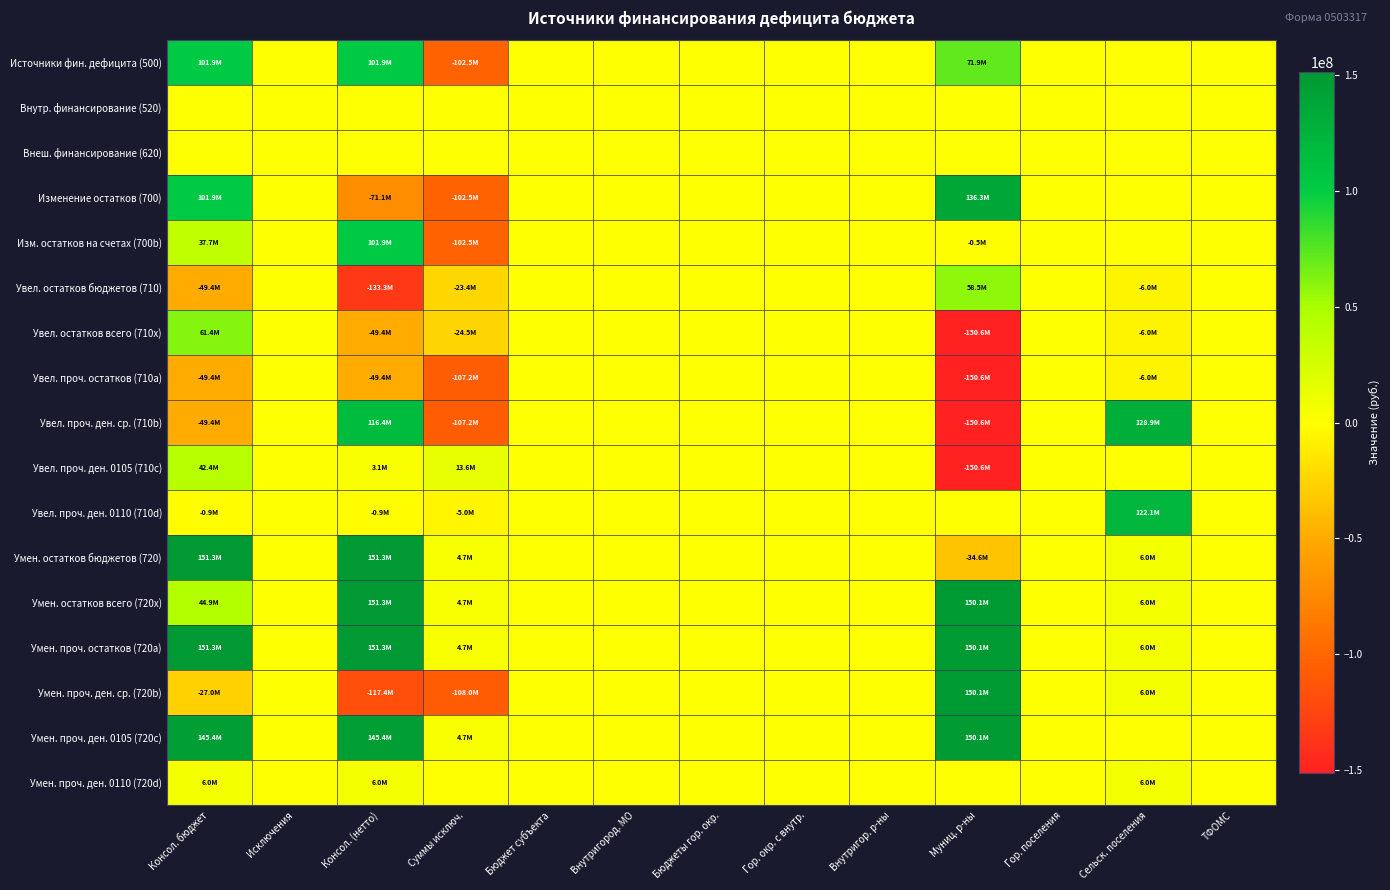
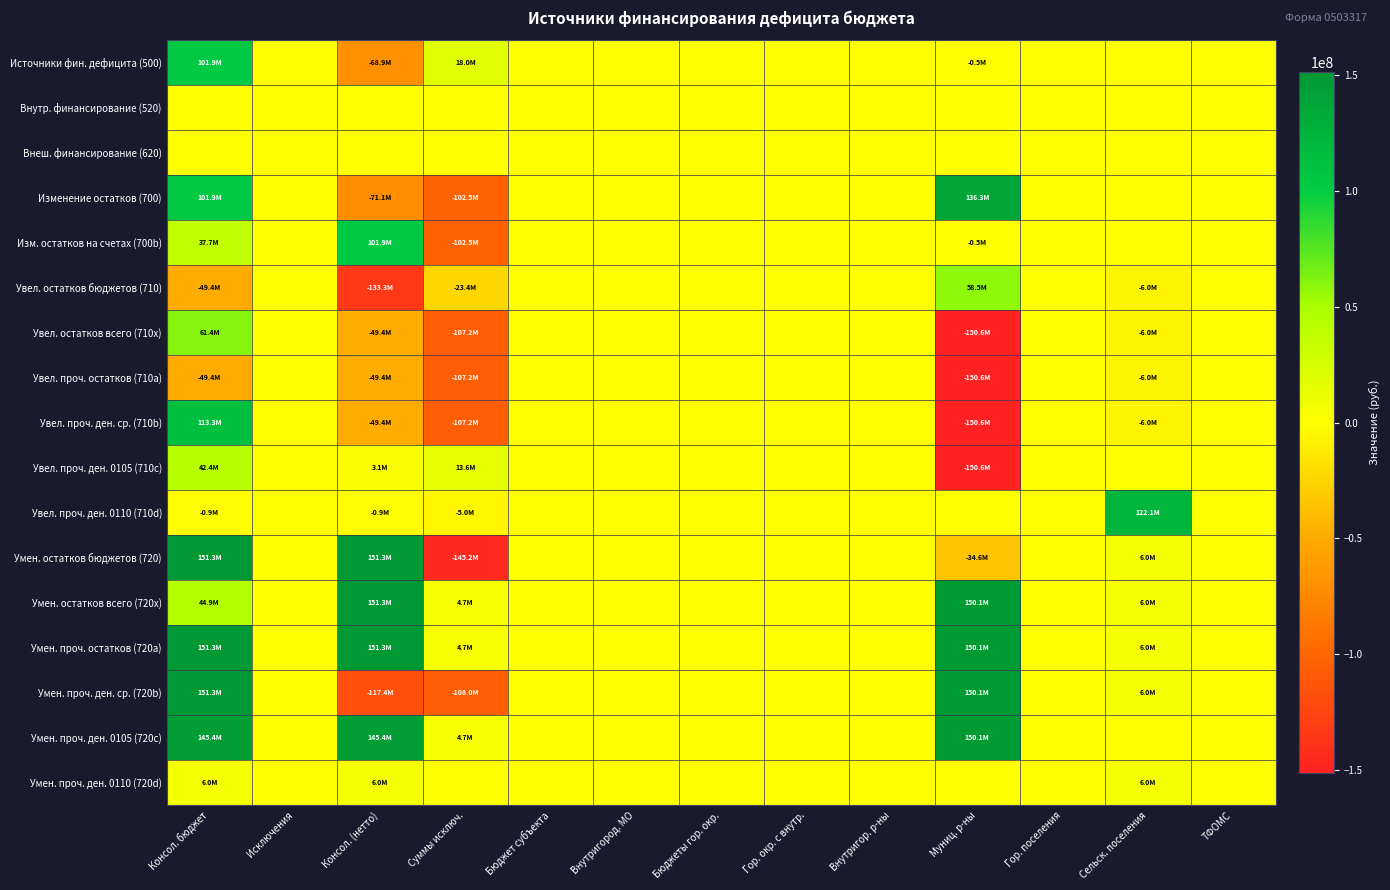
Источники фин. дефицита (500), Консол. (нетто): 101.9M -> -68.9M
Источники фин. дефицита (500), Суммы исключ.: -102.5M -> 18.0M
Источники фин. дефицита (500), Муниц. р-ны: 71.9M -> -0.5M
Увел. остатков всего (710x), Суммы исключ.: -24.5M -> -107.2M
Увел. проч. ден. ср. (710b), Консол. бюджет: -49.4M -> 113.3M
Увел. проч. ден. ср. (710b), Консол. (нетто): 116.4M -> -49.4M
Увел. проч. ден. ср. (710b), Сельск. поселения: 128.9M -> -6.0M
Умен. остатков бюджетов (720), Суммы исключ.: 4.7M -> -145.2M
Умен. проч. ден. ср. (720b), Консол. бюджет: -27.0M -> 151.3M
